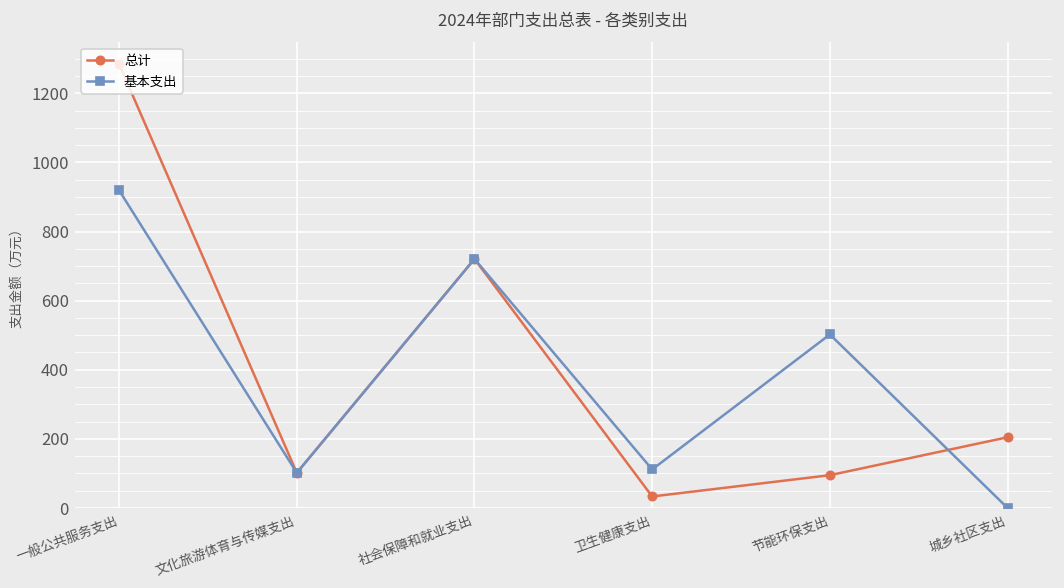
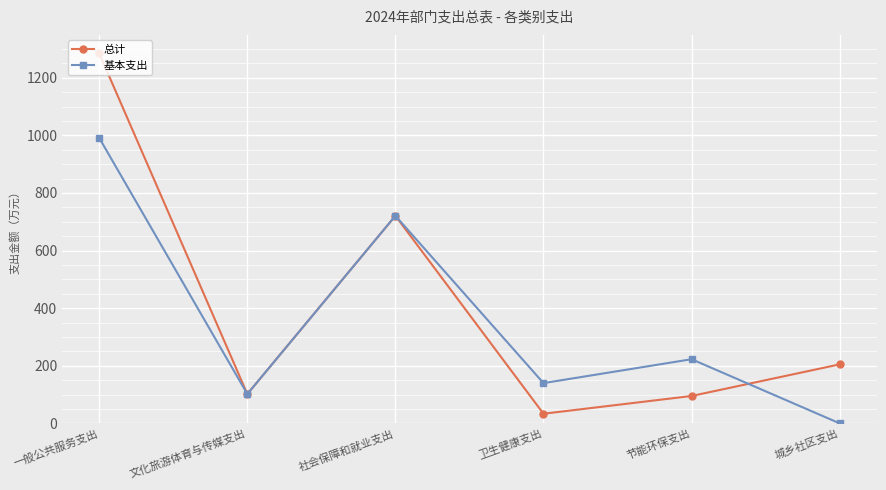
基本支出, 一般公共服务支出: 920 -> 990
基本支出, 卫生健康支出: 110 -> 140
基本支出, 节能环保支出: 500 -> 220
